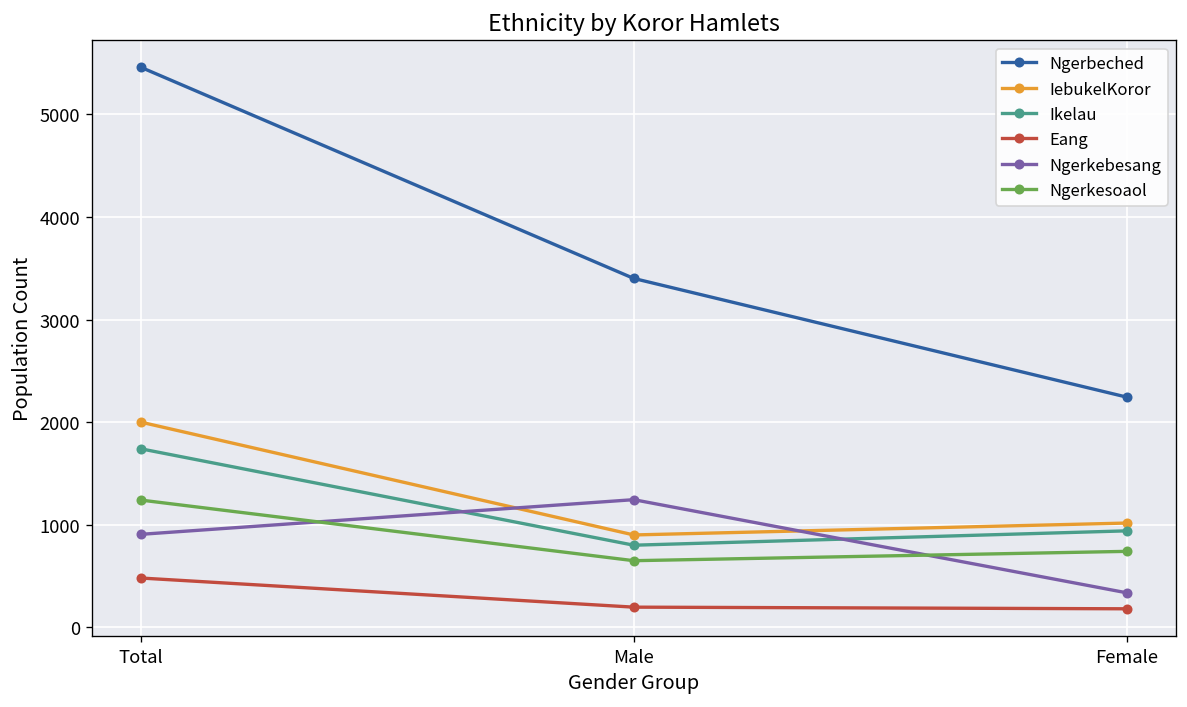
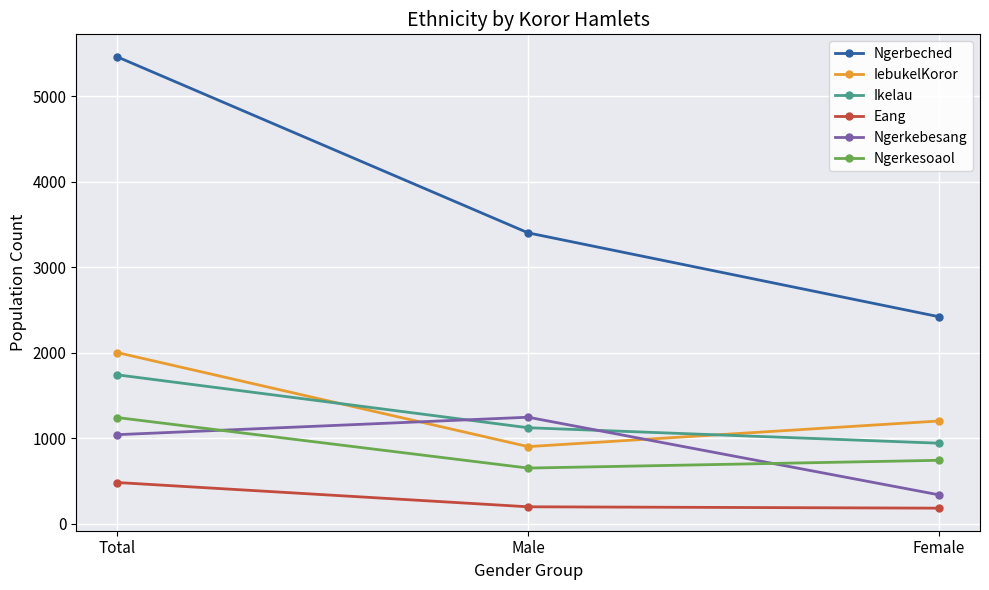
Ngerkebesang, Total: 900 -> 1000
Ikelau, Male: 800 -> 1100
Ngerbeched, Female: 2200 -> 2400
IebukelKoror, Female: 1000 -> 1200
